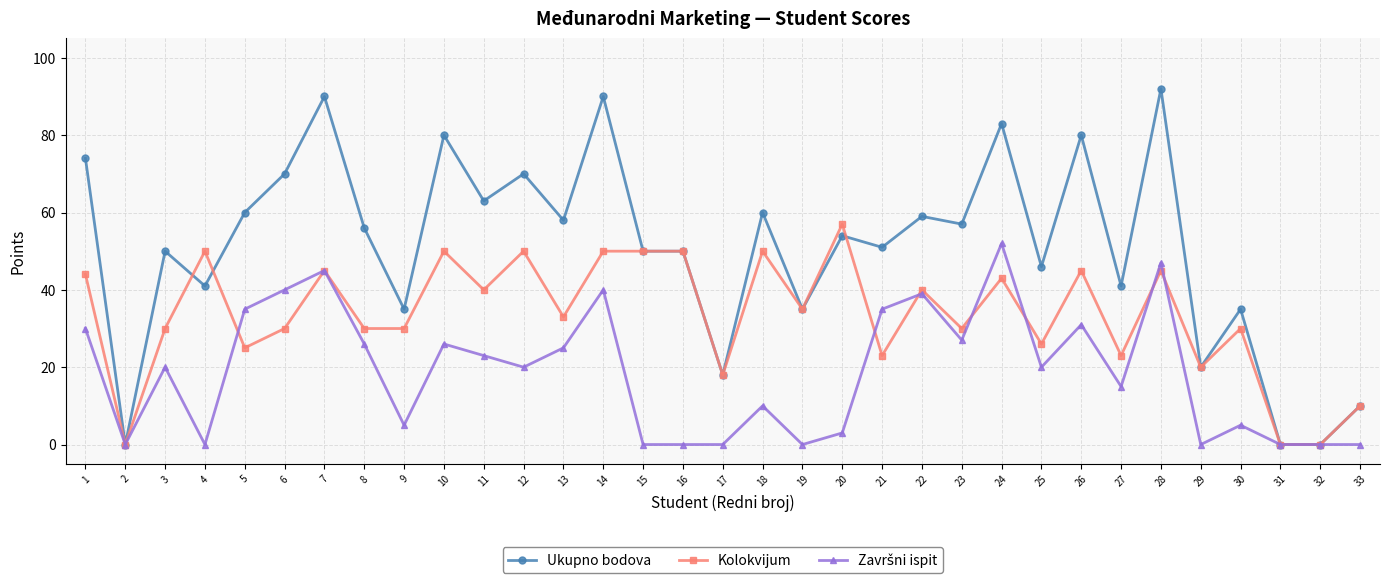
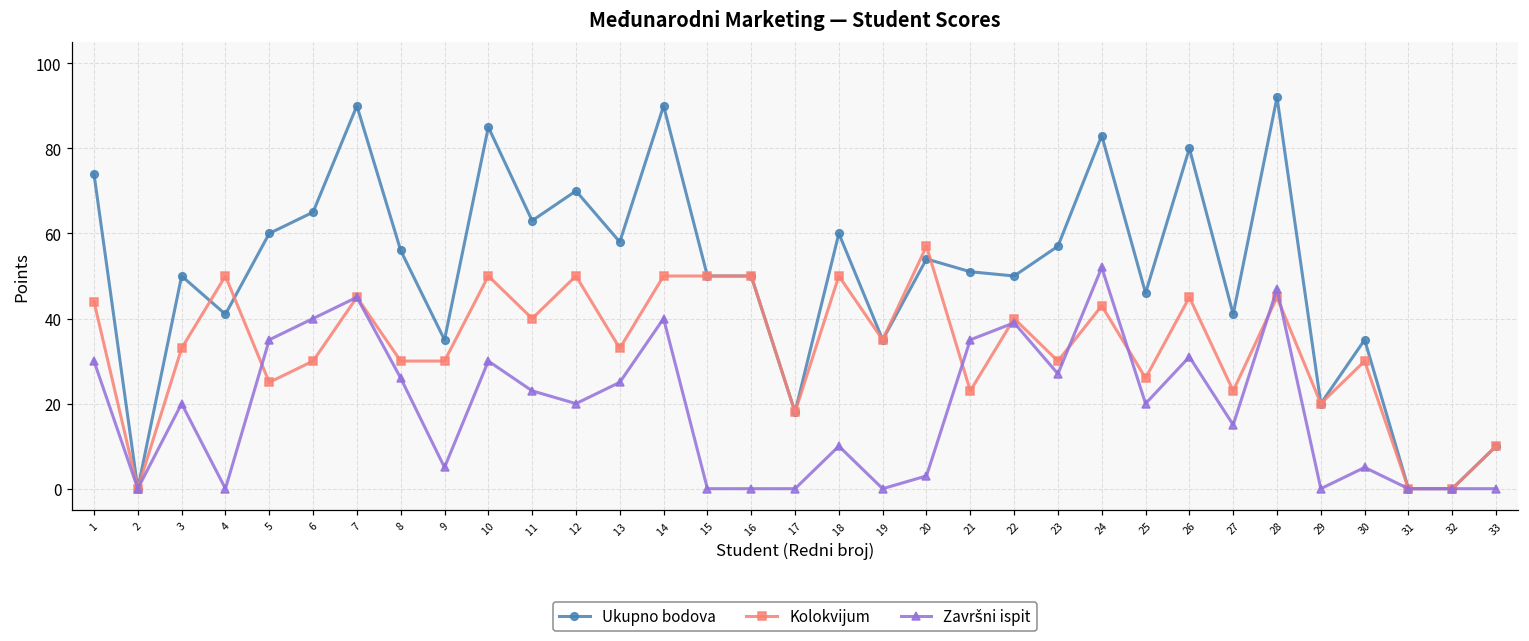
Kolokvijum, 3: 30 -> 33
Ukupno bodova, 6: 70 -> 65
Ukupno bodova, 10: 80 -> 85
Završni ispit, 10: 26 -> 30
Ukupno bodova, 22: 59 -> 50
